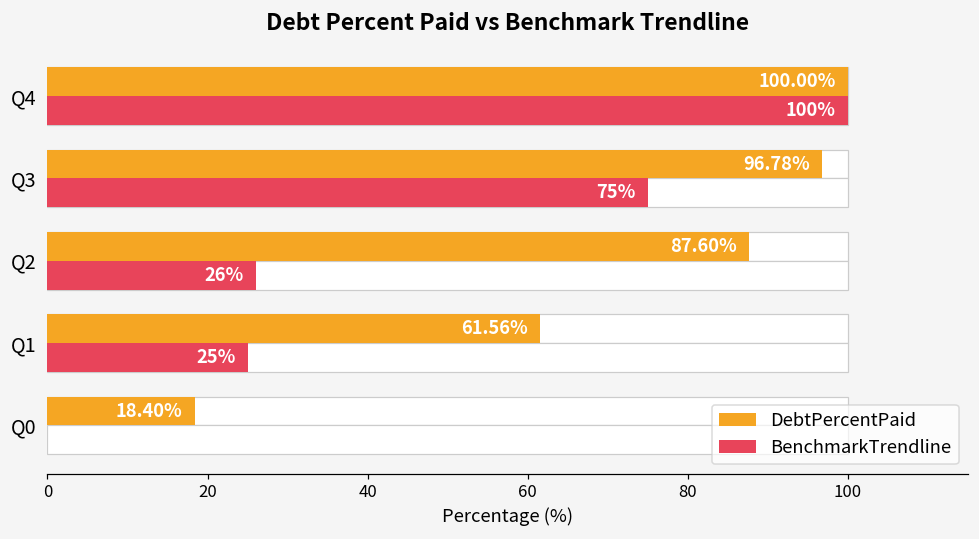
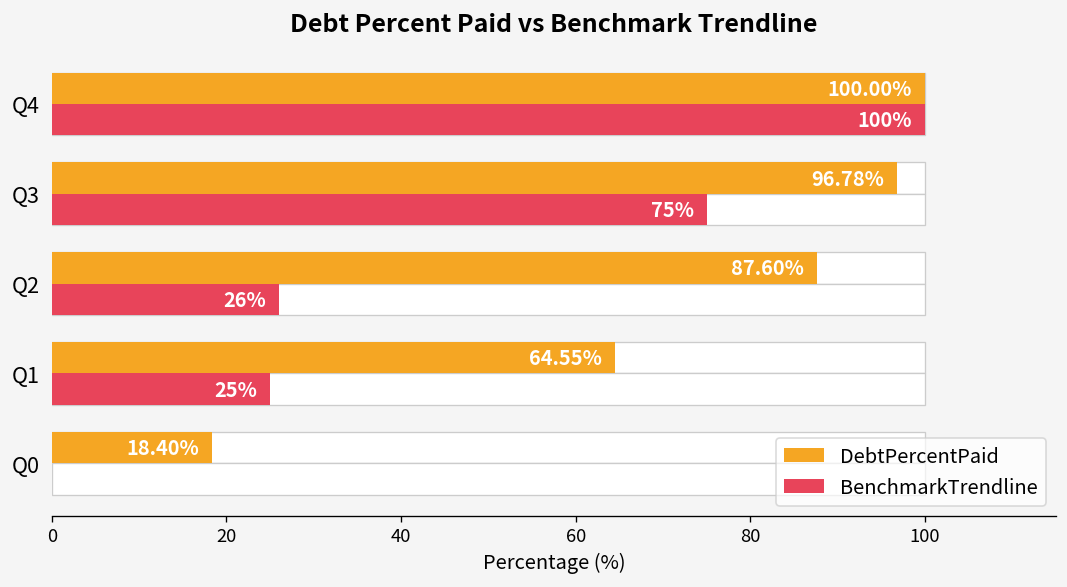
DebtPercentPaid, Q1: 61.56% -> 64.55%
